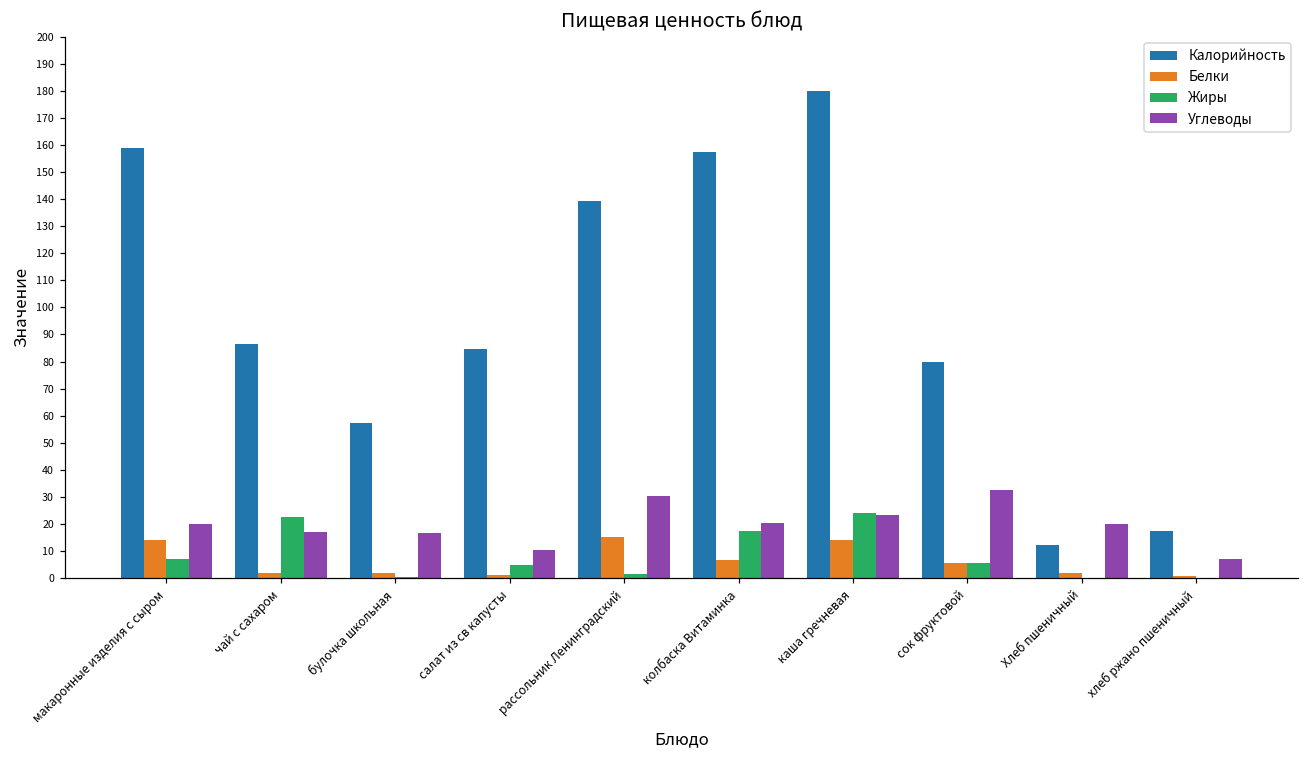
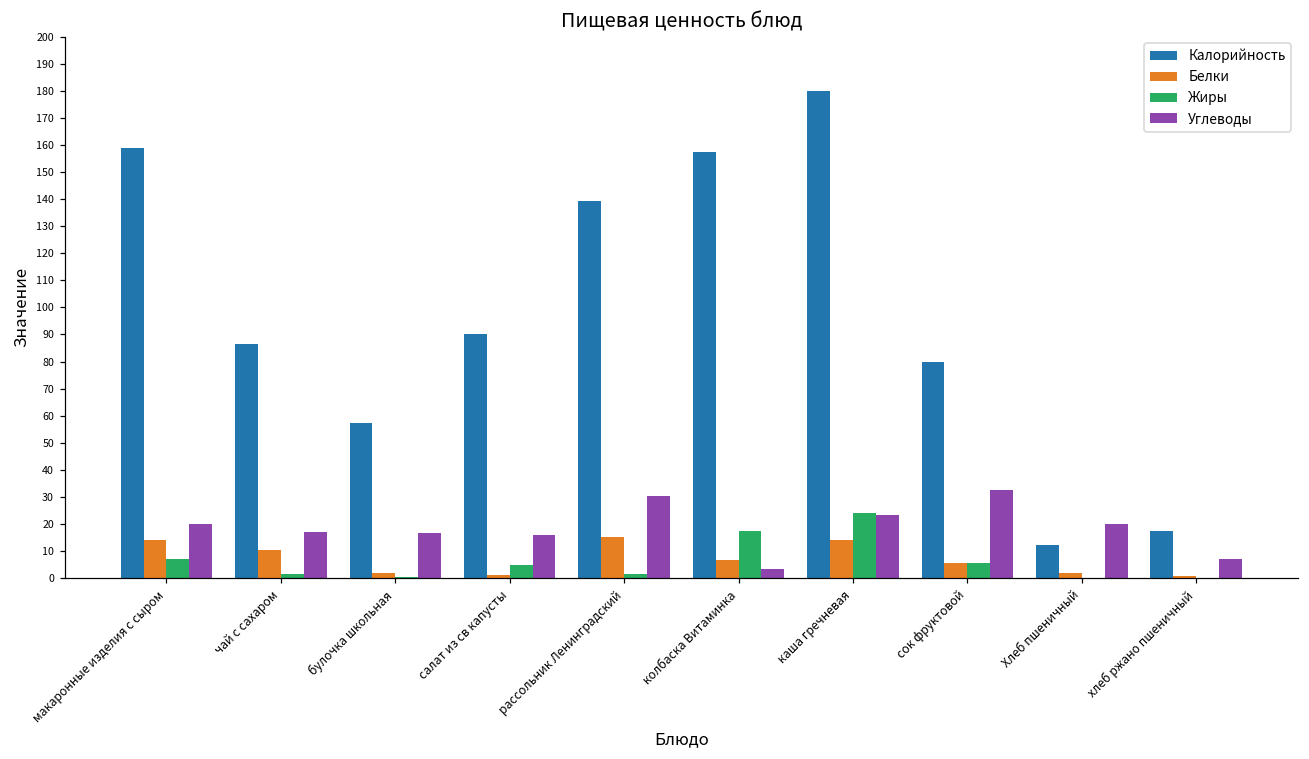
Белки, чай с сахаром: 2 -> 11
Жиры, чай с сахаром: 23 -> 2
Калорийность, салат из св капусты: 85 -> 90
Углеводы, салат из св капусты: 11 -> 16
Углеводы, колбаска Витаминка: 20 -> 3
